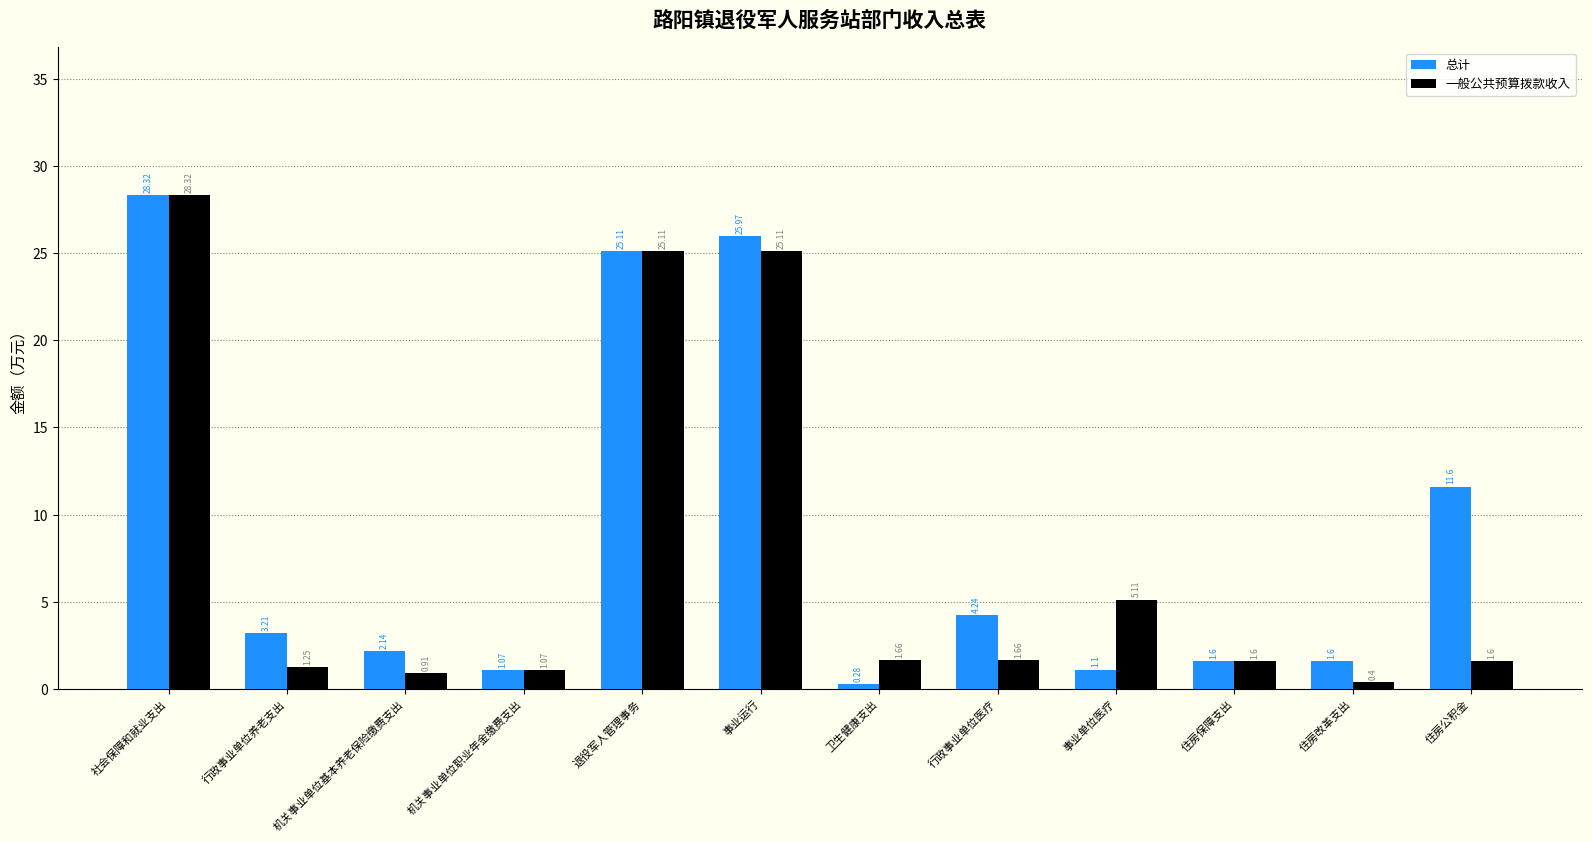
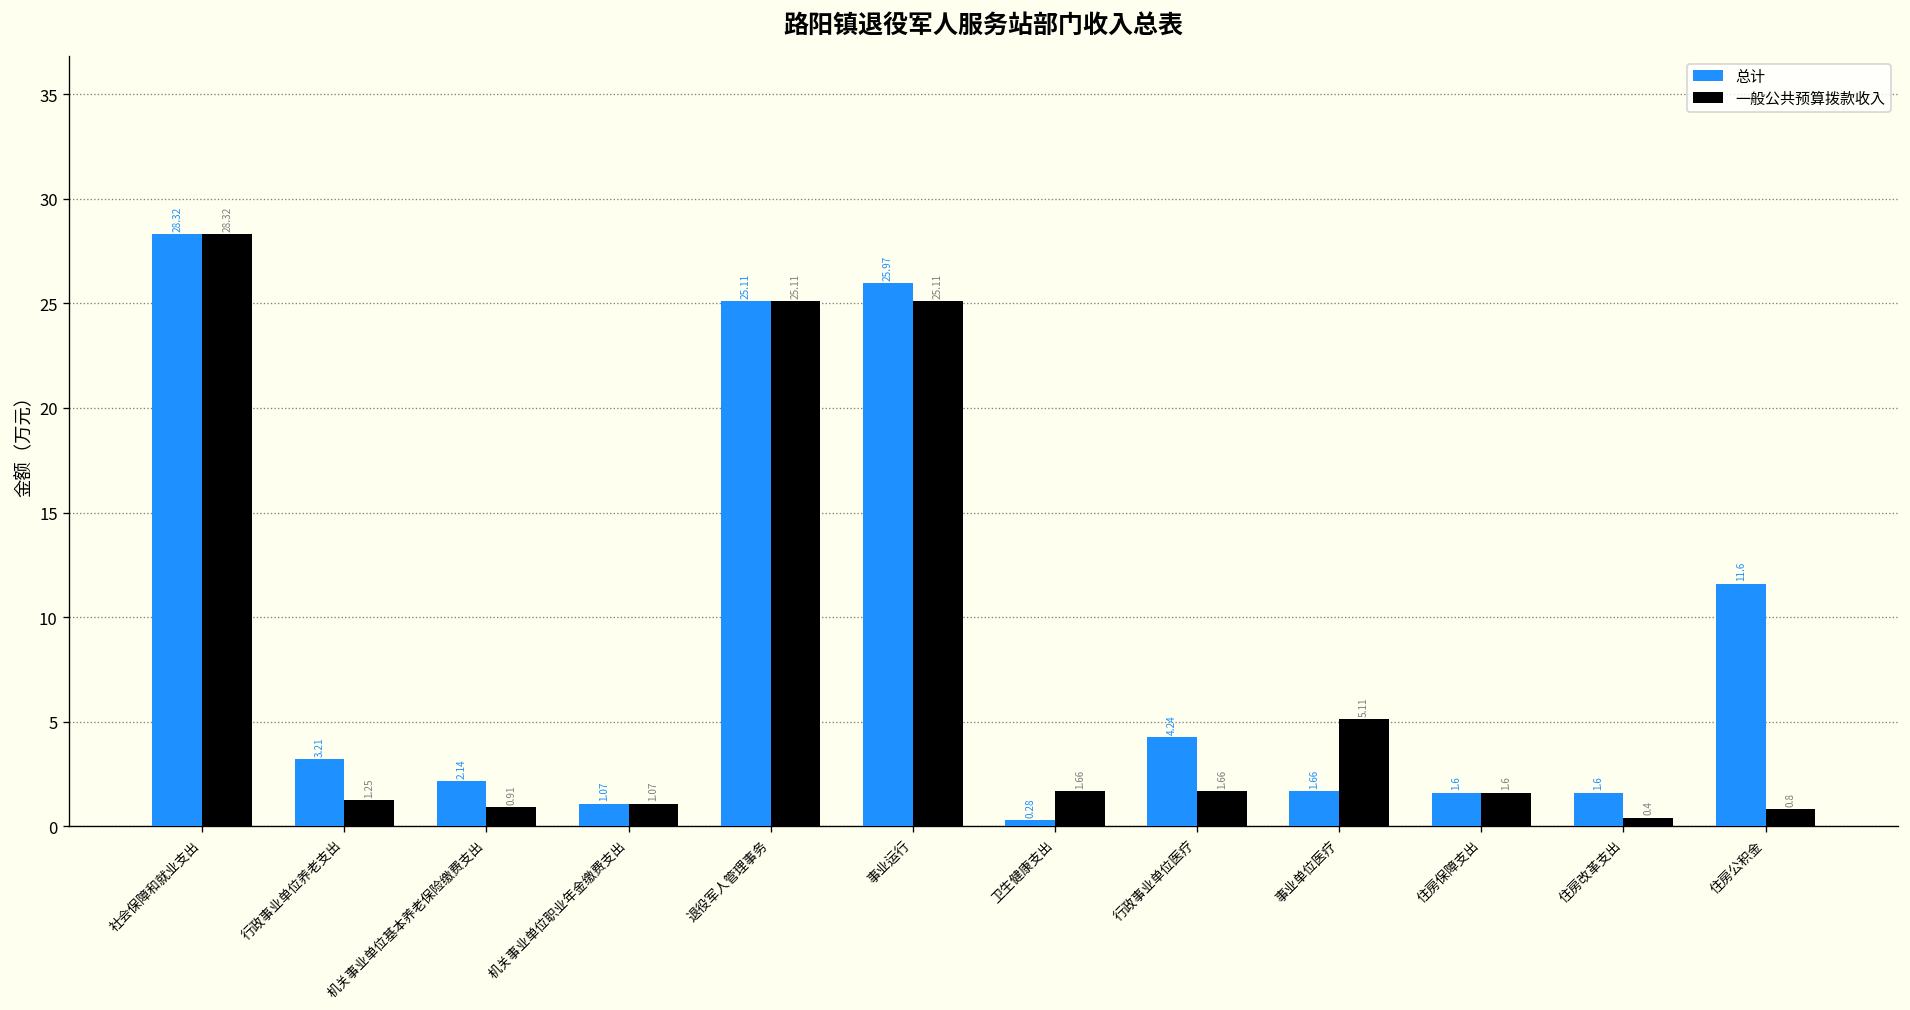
总计, 事业单位医疗: 1.1 -> 1.66
一般公共预算拨款收入, 住房公积金: 1.6 -> 0.8
